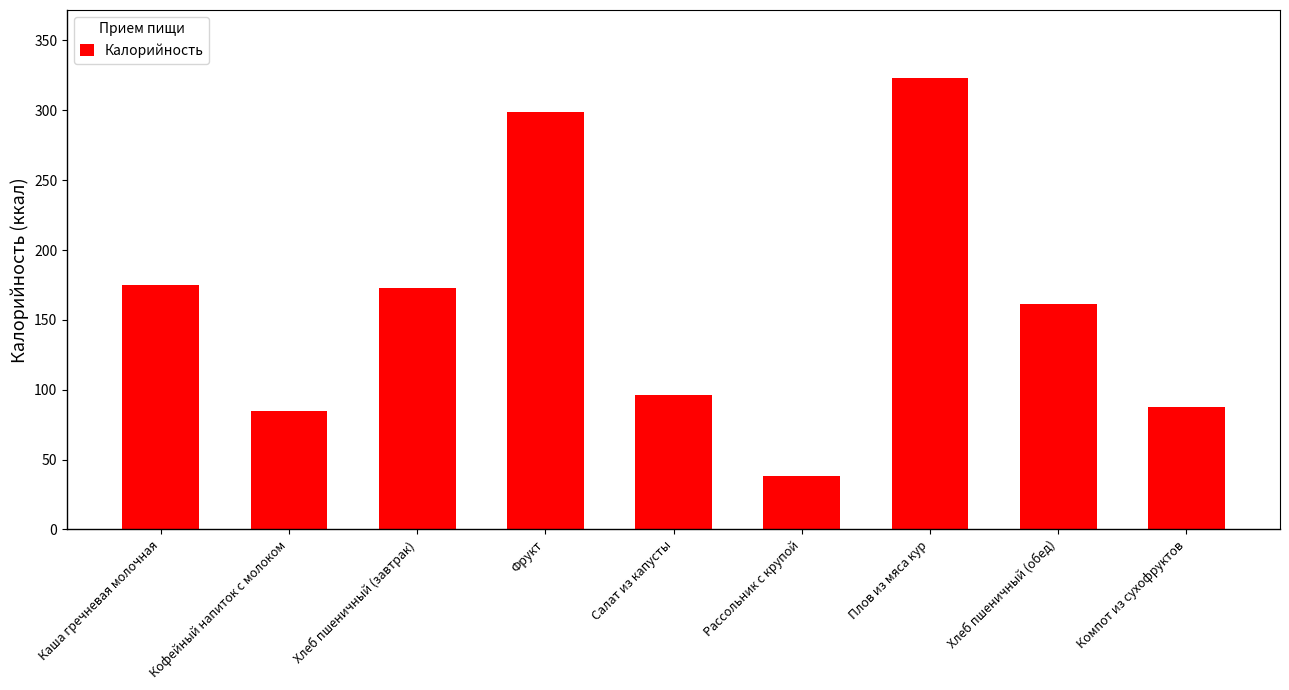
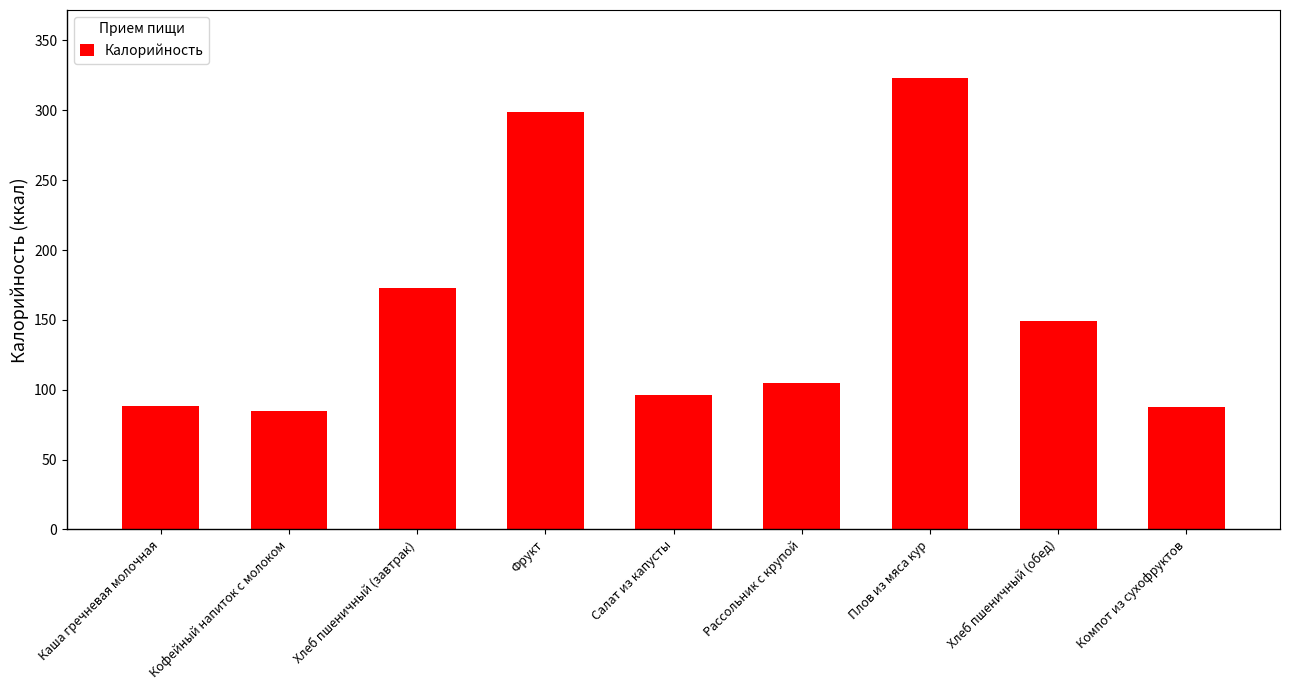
Каша гречневая молочная: 175 -> 88
Рассольник с крупой: 38 -> 105
Хлеб пшеничный (обед): 162 -> 149
